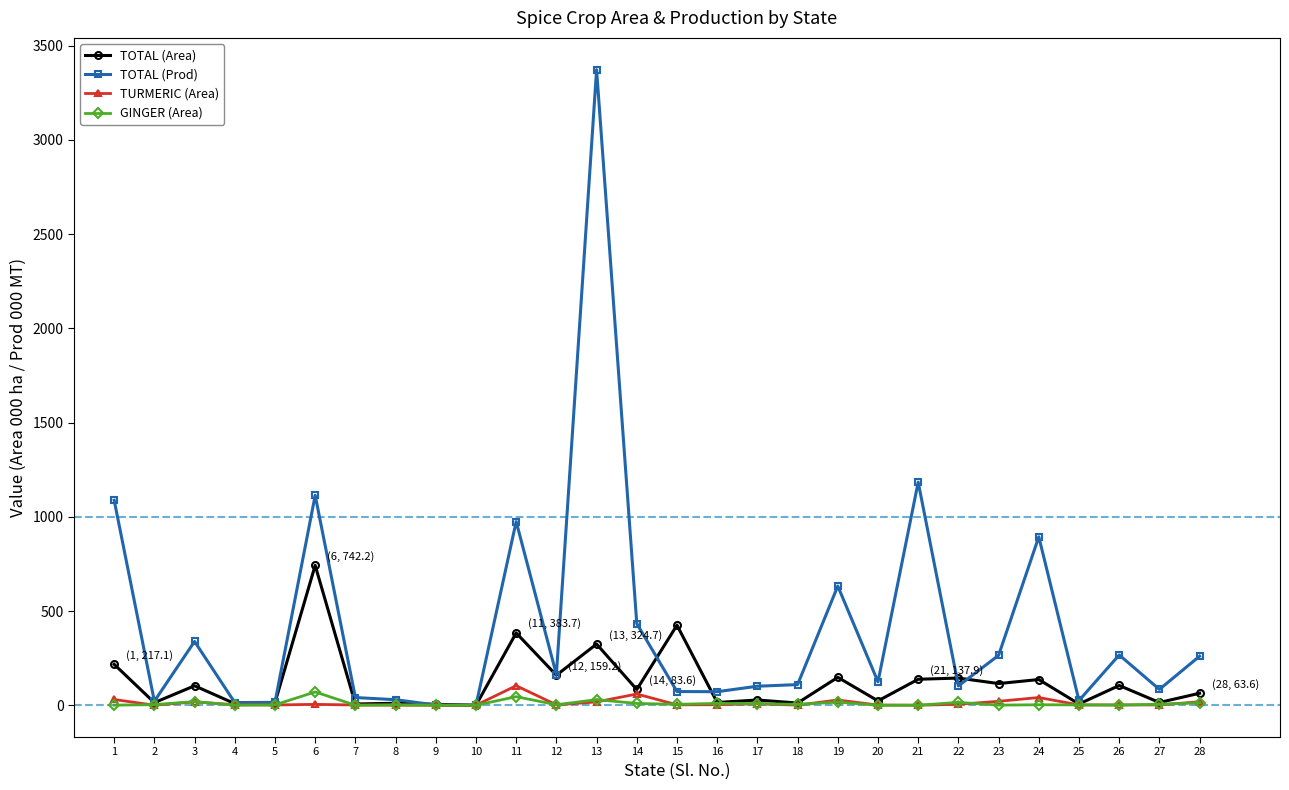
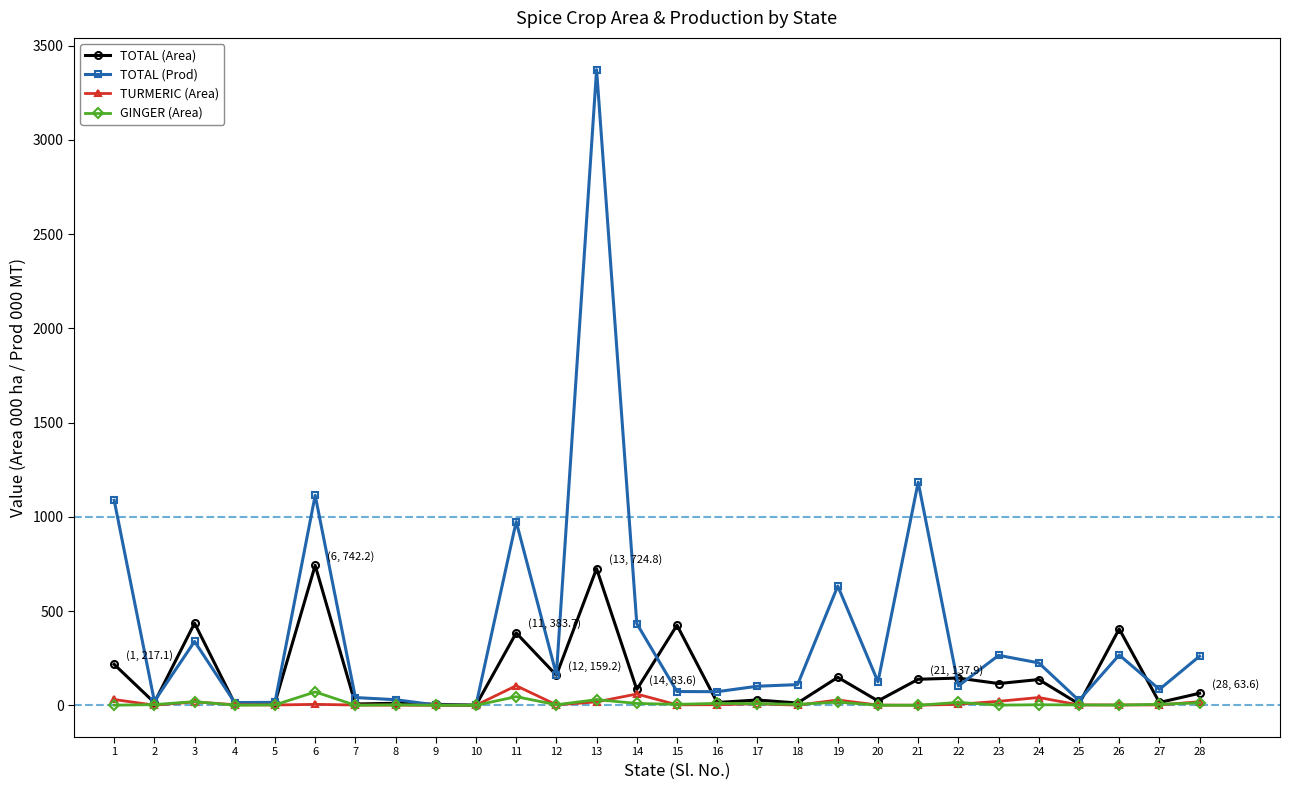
TOTAL (Area), 3: 100 -> 440
TOTAL (Area), 13: 324.7 -> 724.8
TOTAL (Prod), 24: 890 -> 220
TOTAL (Area), 26: 100 -> 400
